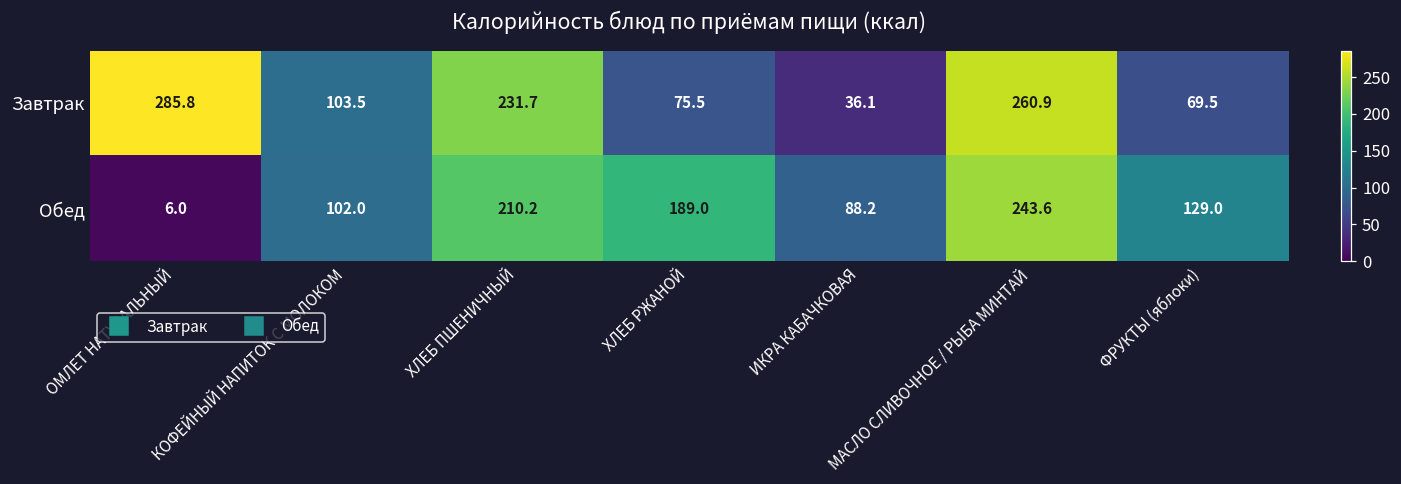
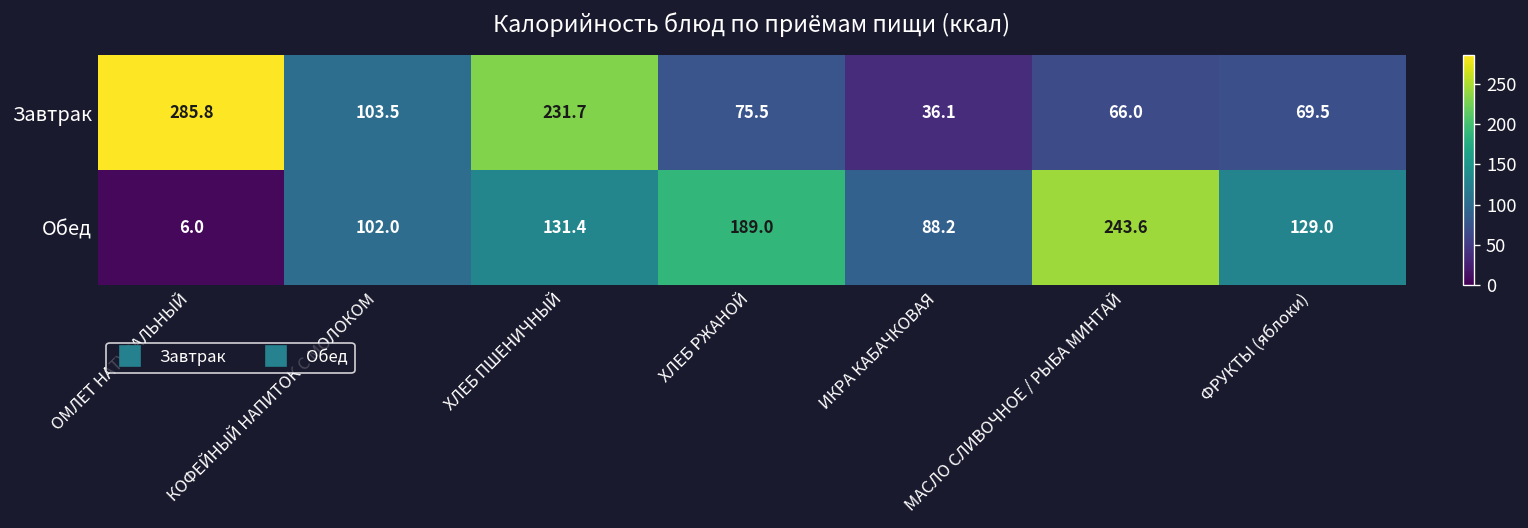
Завтрак, МАСЛО СЛИВОЧНОЕ / РЫБА МИНТАЙ: 260.9 -> 66.0
Обед, ХЛЕБ ПШЕНИЧНЫЙ: 210.2 -> 131.4
